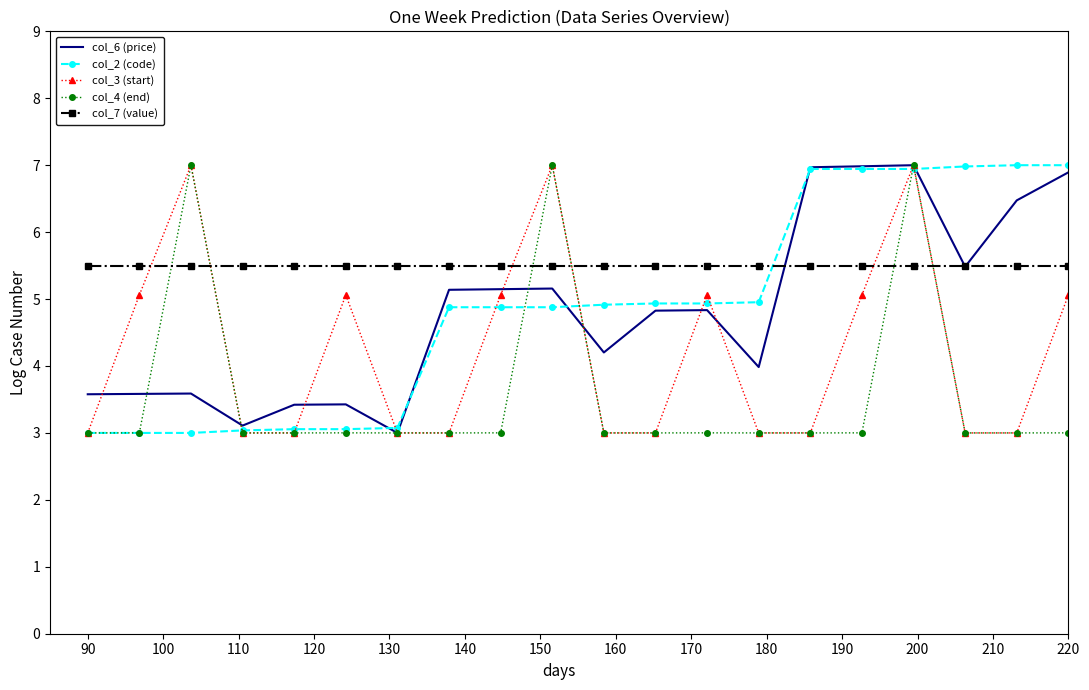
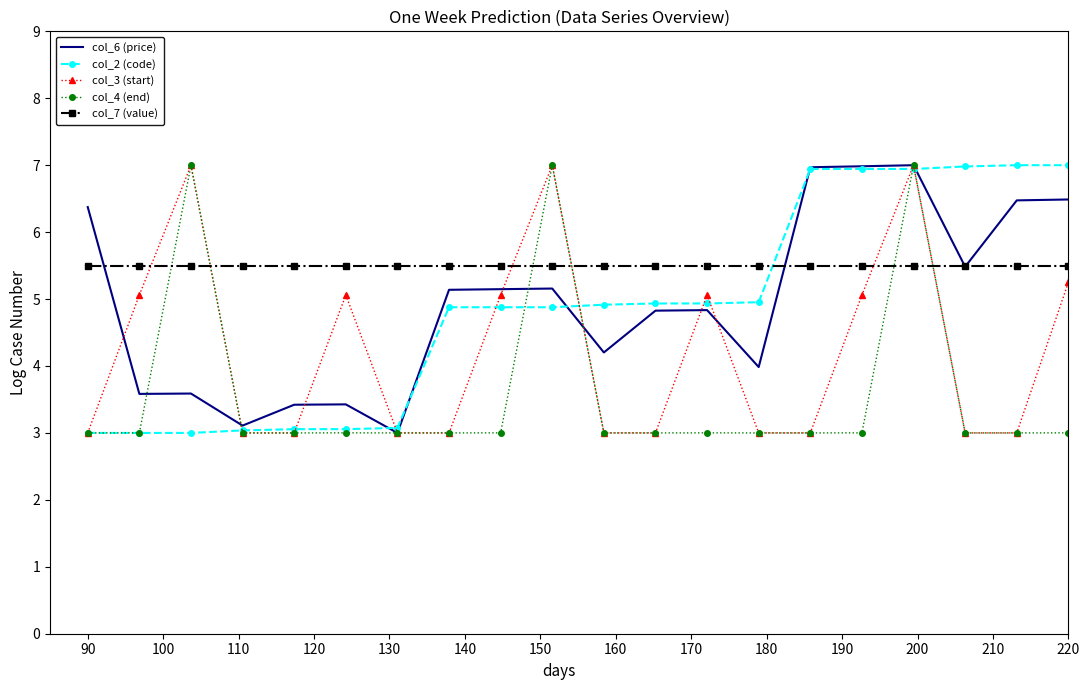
col_6 (price), 90: 3.6 -> 6.4
col_6 (price), 220: 6.9 -> 6.5
col_3 (start), 220: 5.1 -> 5.2
